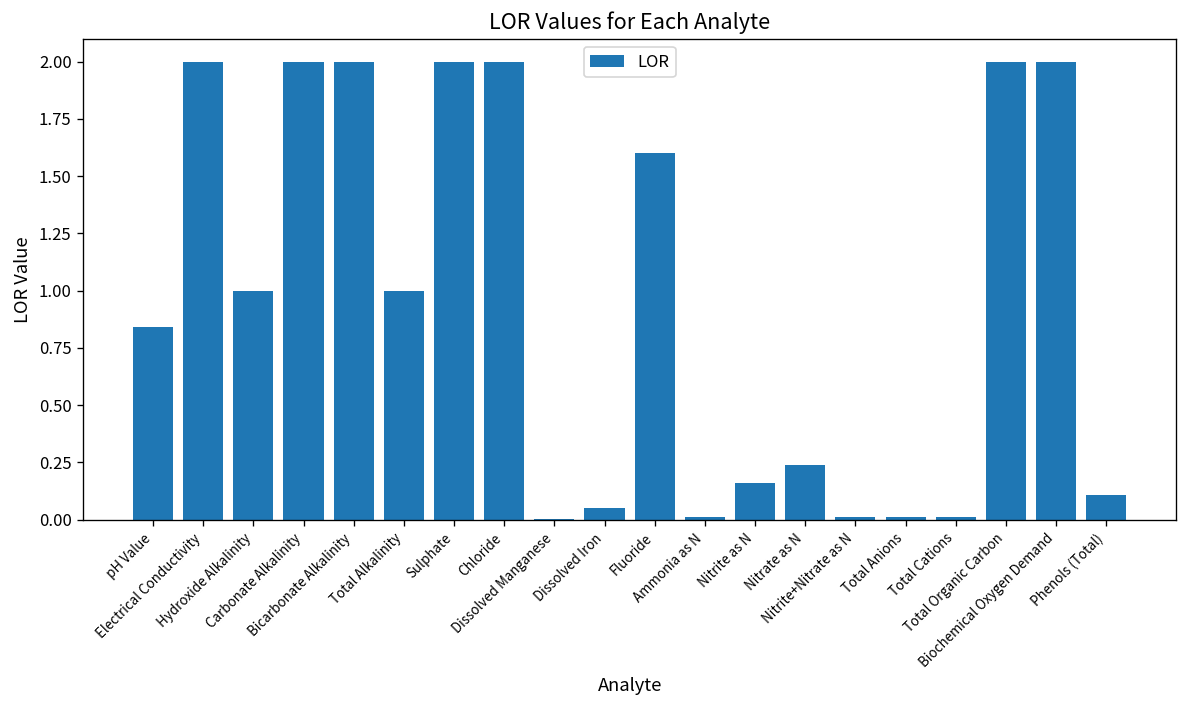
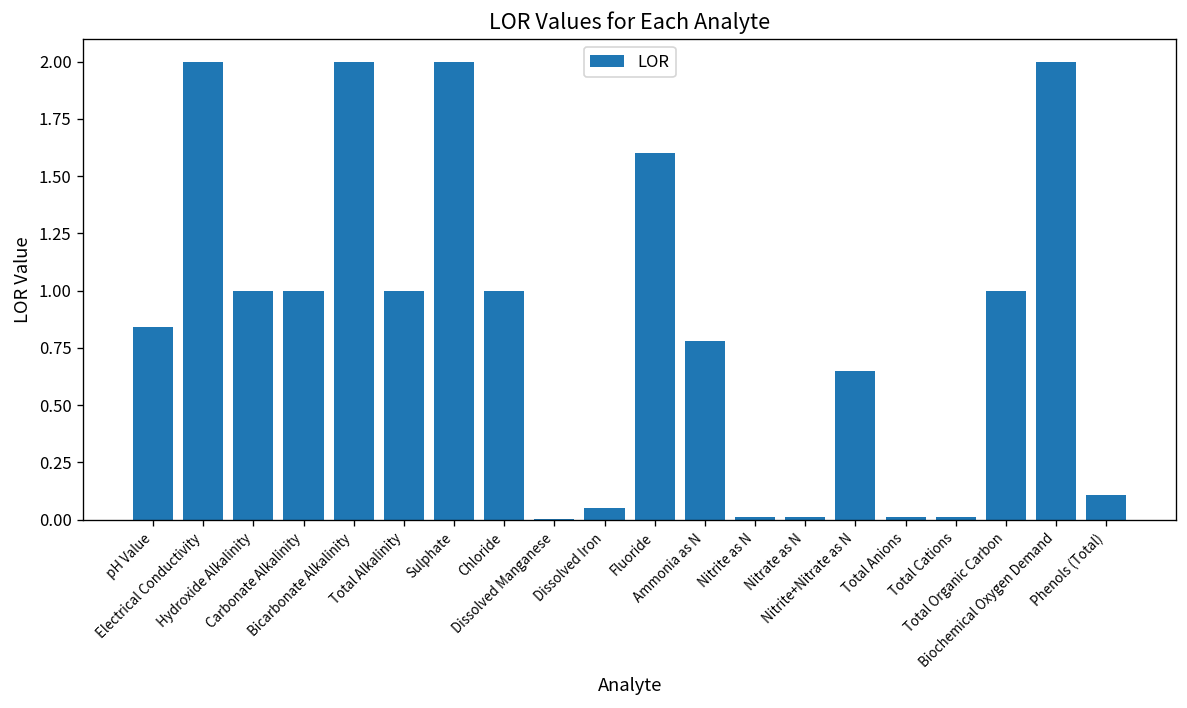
Carbonate Alkalinity: 2 -> 1
Chloride: 2 -> 1
Ammonia as N: 0.01 -> 0.78
Nitrite as N: 0.16 -> 0.01
Nitrate as N: 0.24 -> 0.01
Nitrite+Nitrate as N: 0.01 -> 0.65
Total Organic Carbon: 2 -> 1
